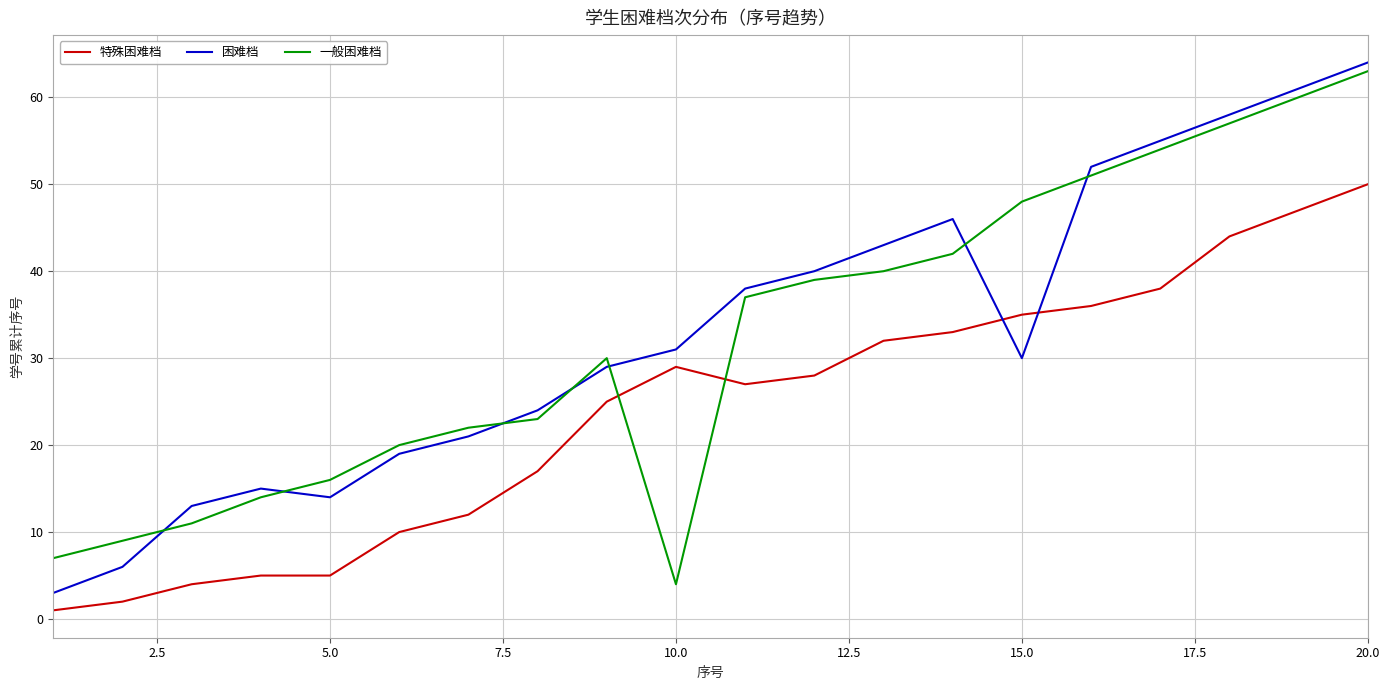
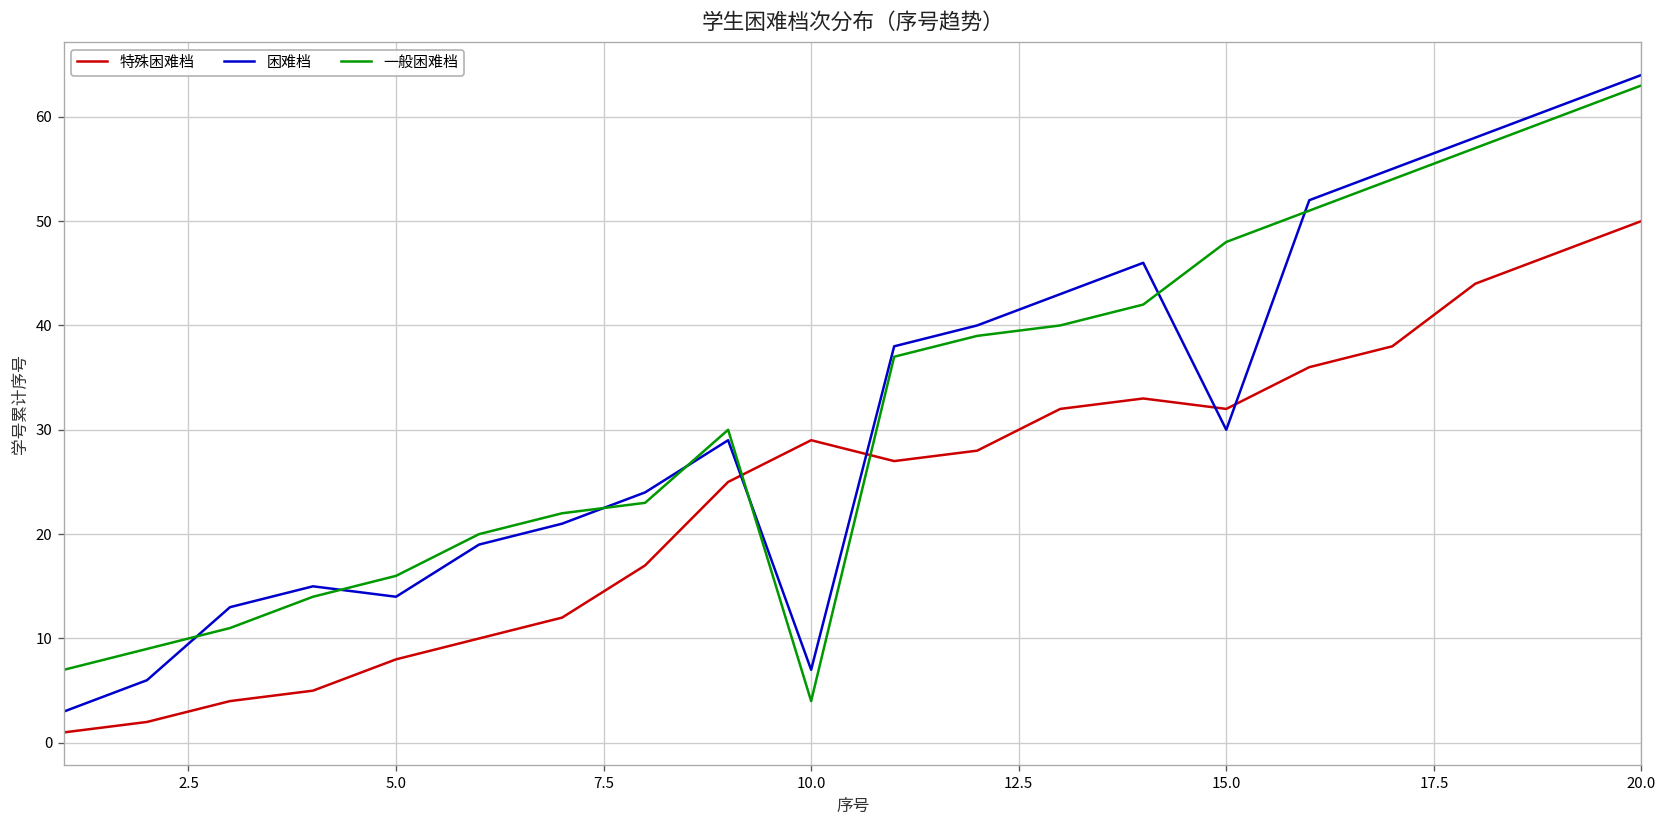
特殊困难档, 5.0: 5 -> 8
困难档, 10.0: 31 -> 7
特殊困难档, 15.0: 35 -> 32
